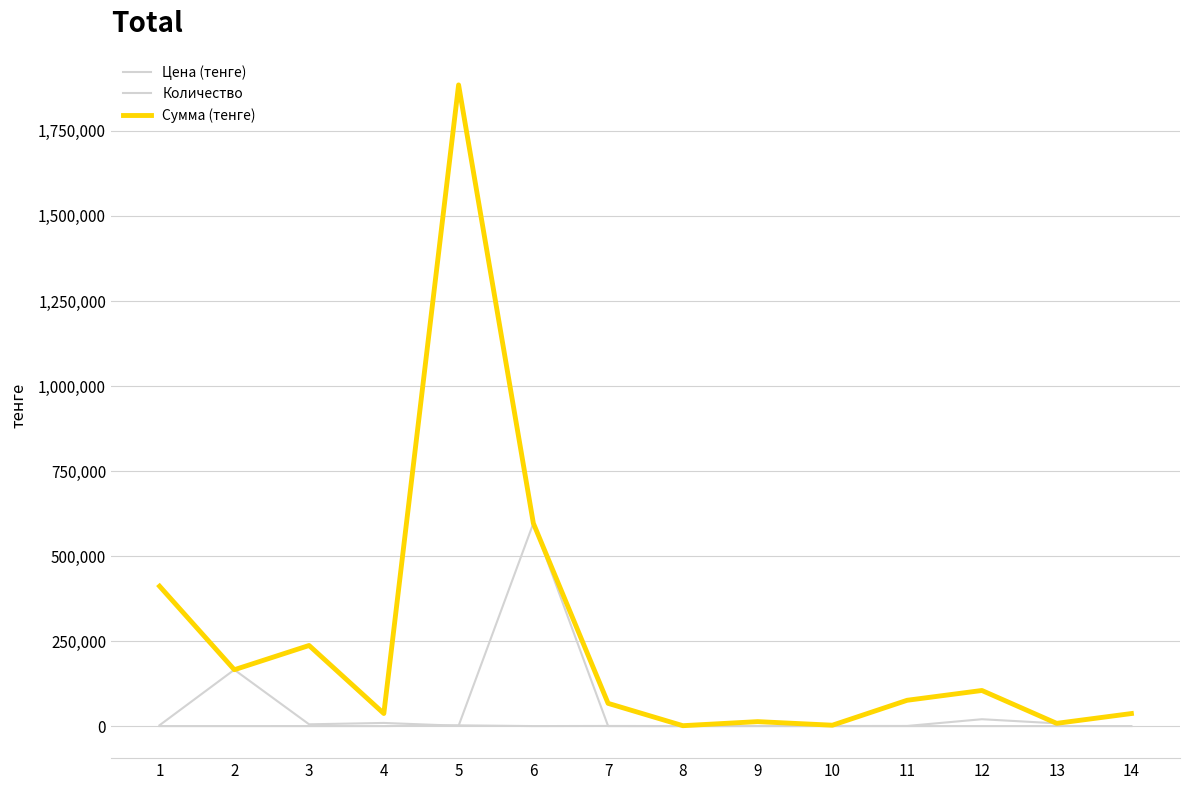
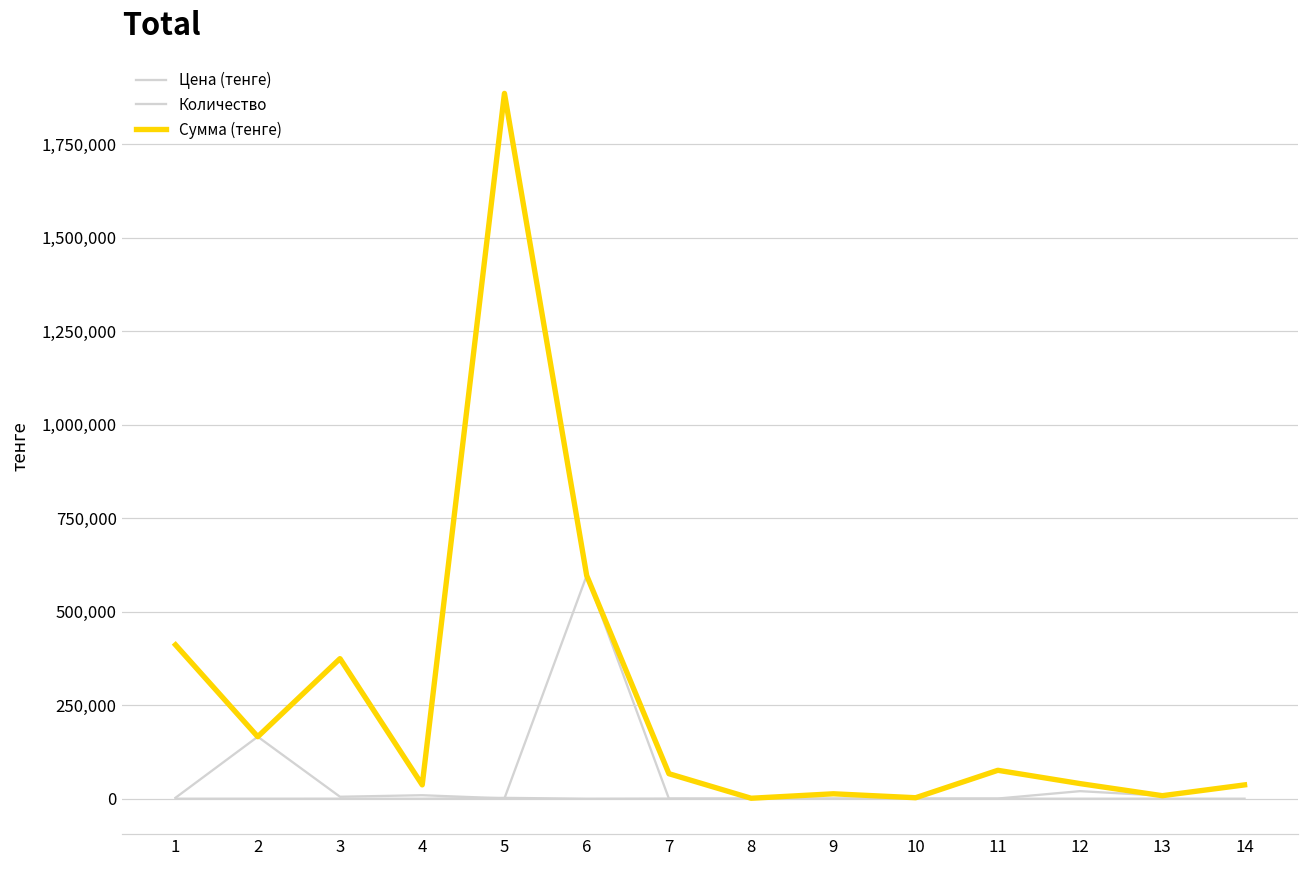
Сумма (тенге), 3: 240,000 -> 370,000
Сумма (тенге), 12: 100,000 -> 40,000
